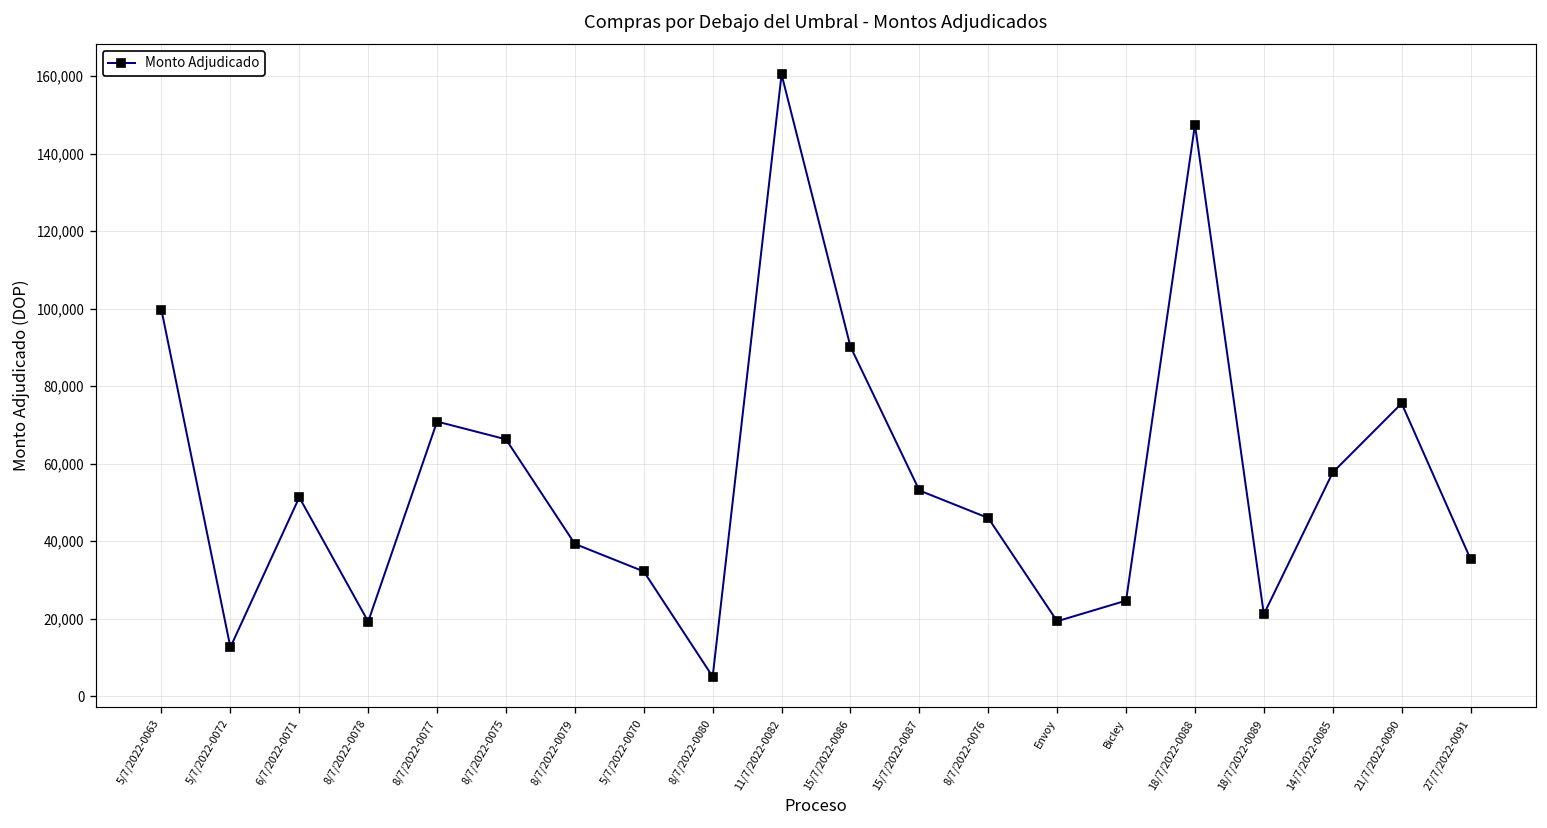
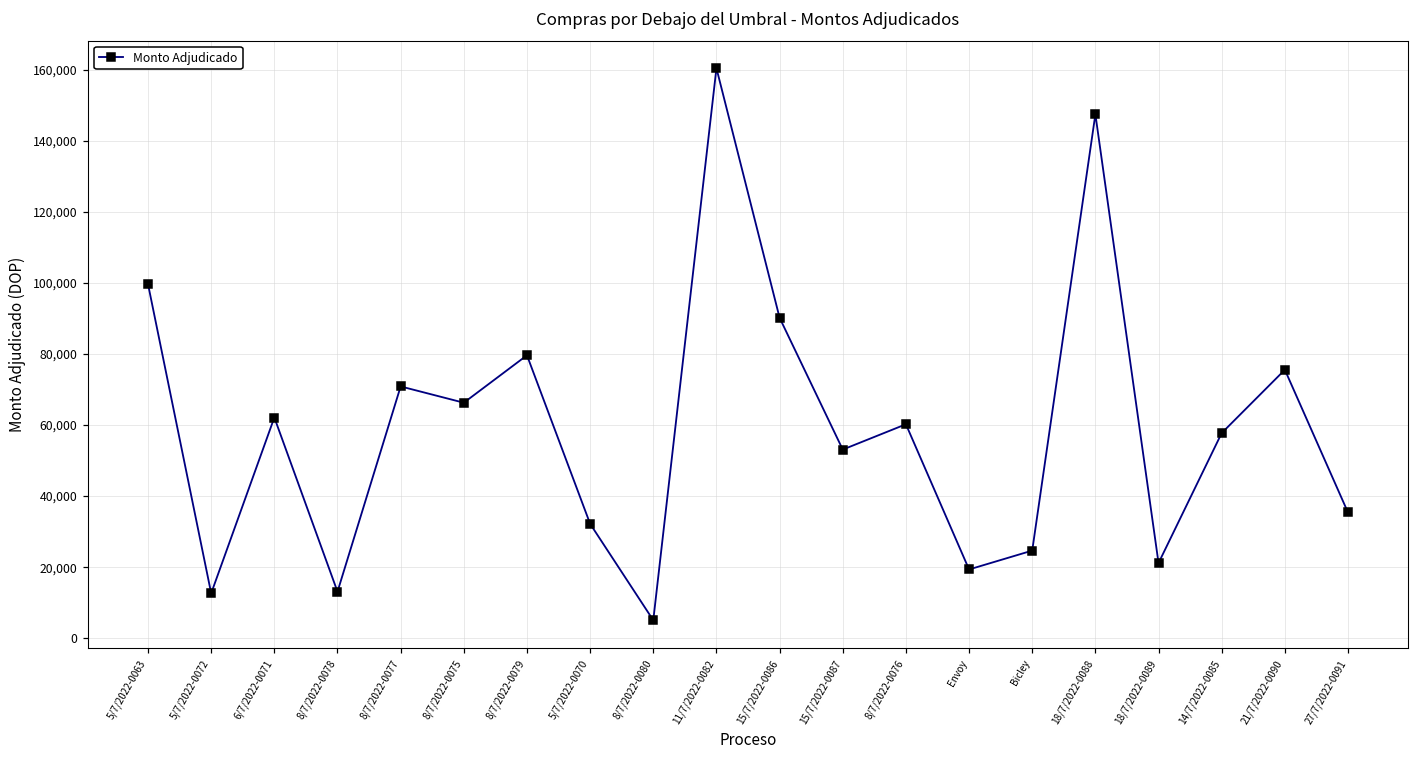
6/7/2022-0071: 51,000 -> 62,000
8/7/2022-0078: 19,000 -> 13,000
8/7/2022-0079: 39,000 -> 80,000
8/7/2022-0076: 46,000 -> 60,000
